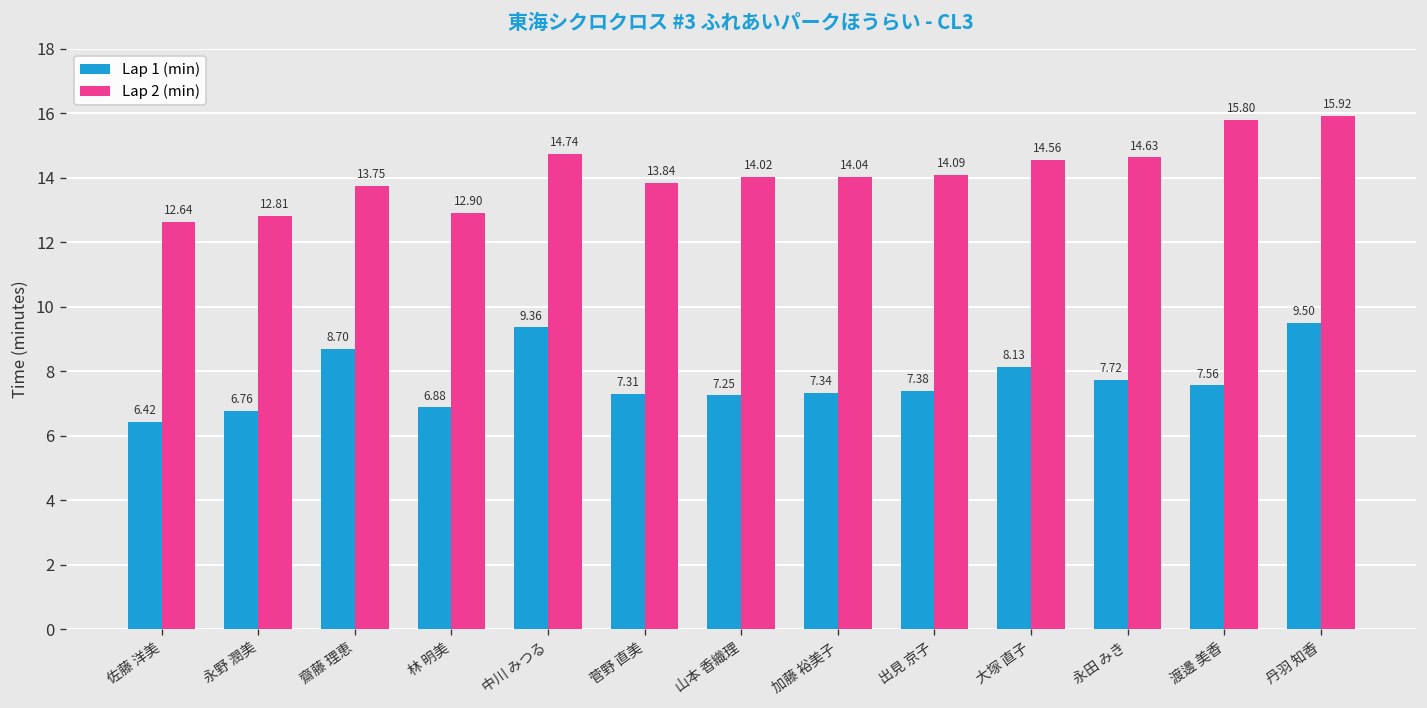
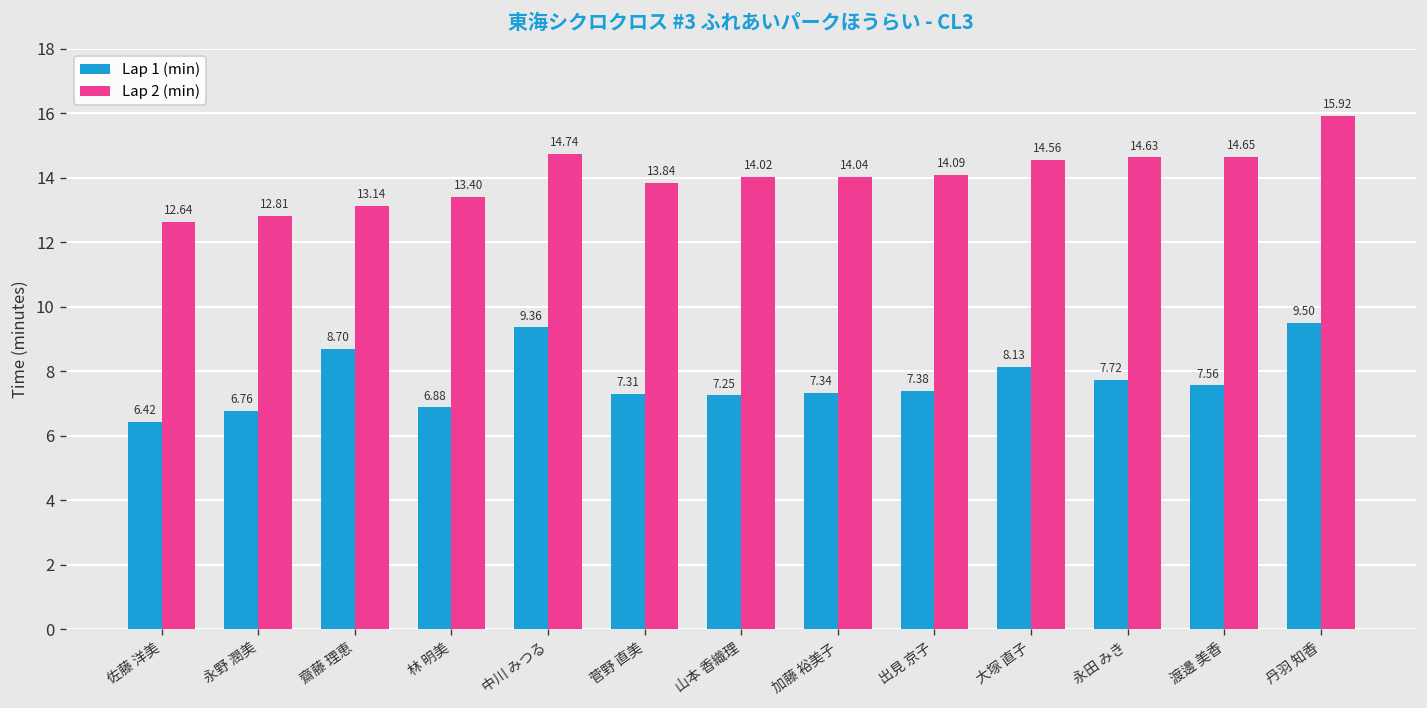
Lap 2 (min), 齋藤 理恵: 13.75 -> 13.14
Lap 2 (min), 林 明美: 12.90 -> 13.40
Lap 2 (min), 渡邊 美香: 15.80 -> 14.65
